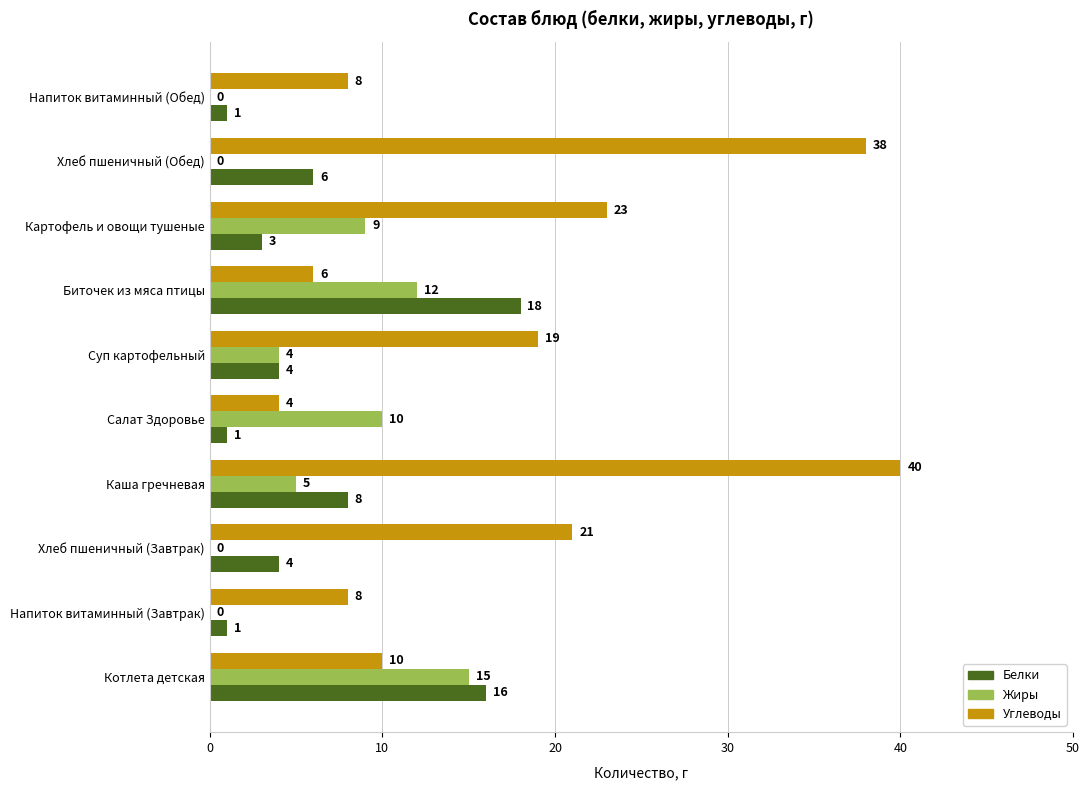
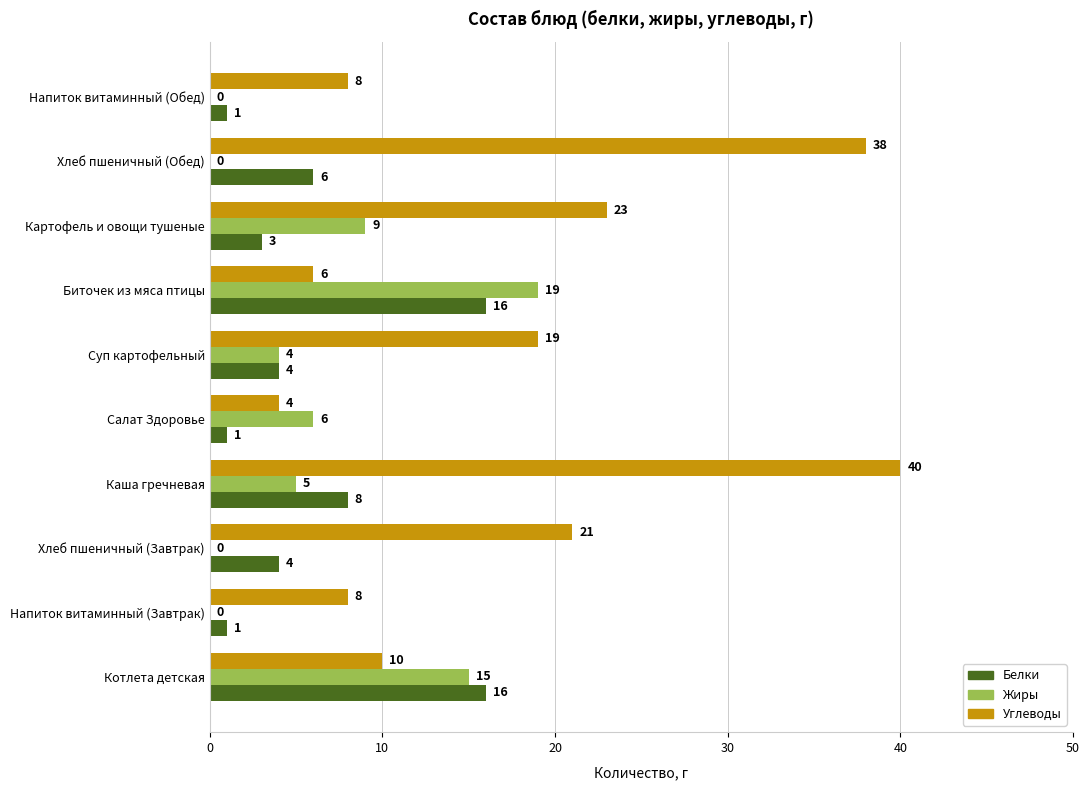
Жиры, Биточек из мяса птицы: 12 -> 19
Белки, Биточек из мяса птицы: 18 -> 16
Жиры, Салат Здоровье: 10 -> 6
